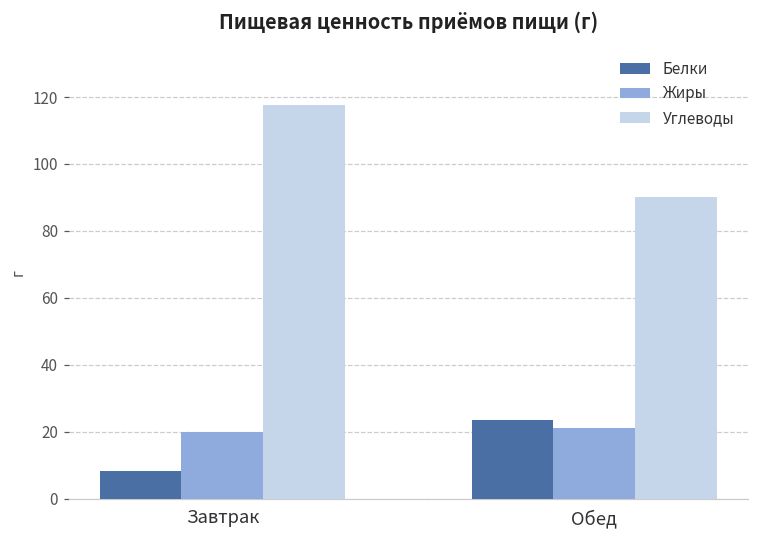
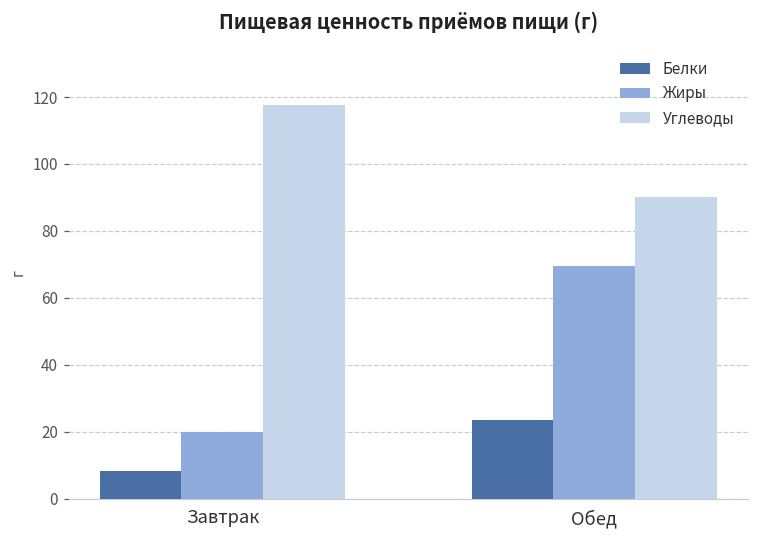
Жиры, Обед: 21 -> 70
